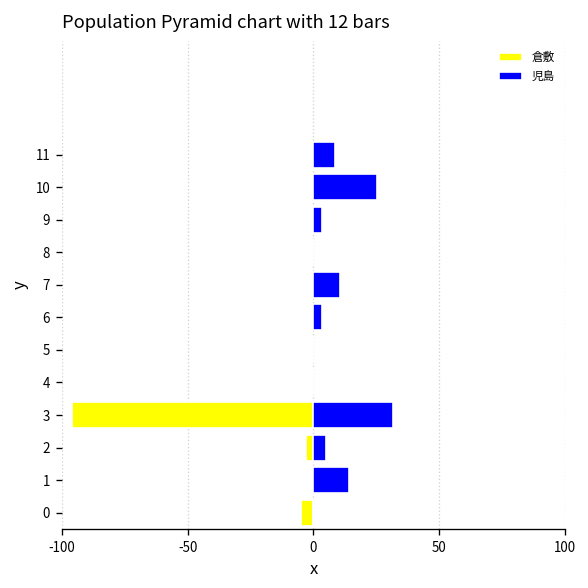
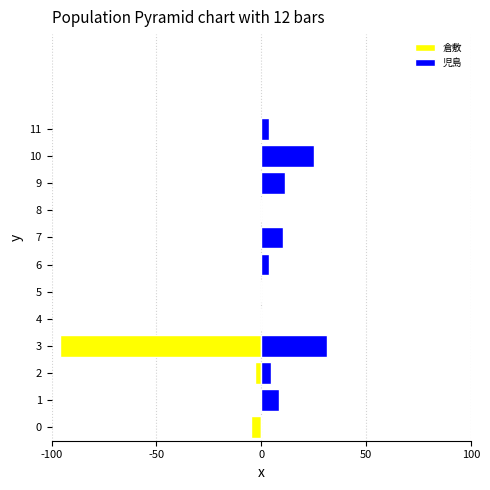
児島, 11: 8 -> 4
児島, 9: 4 -> 11
児島, 1: 14 -> 8
